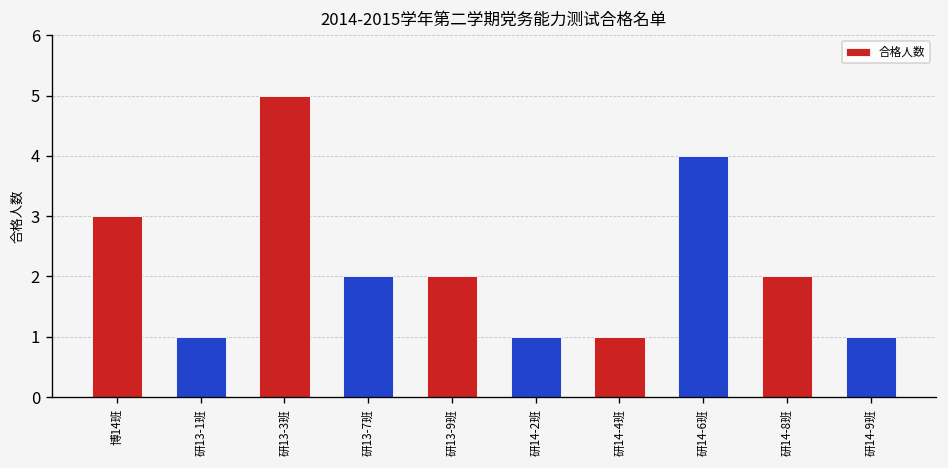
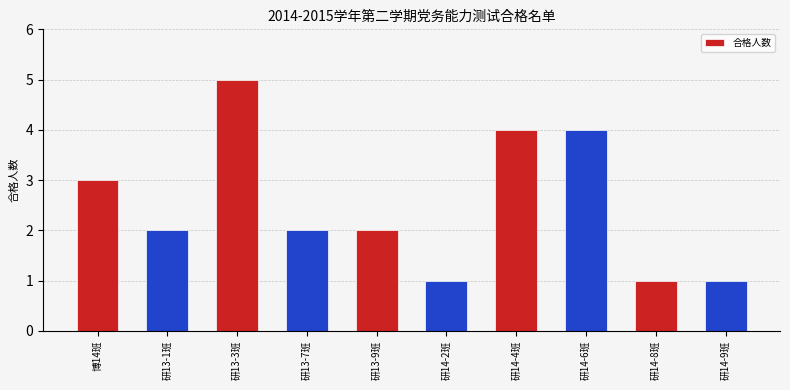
研13-1班: 1 -> 2
研14-4班: 1 -> 4
研14-8班: 2 -> 1
